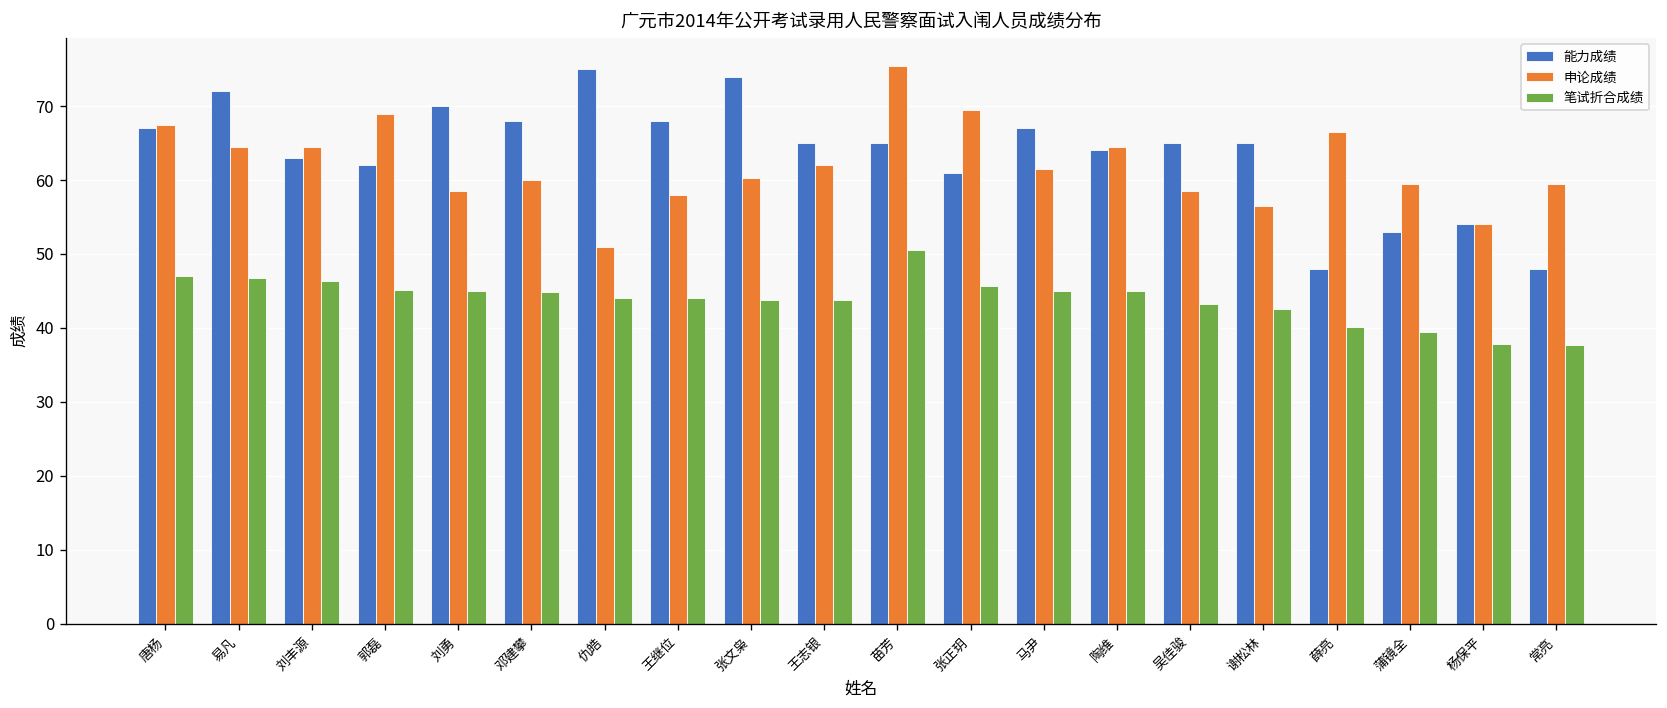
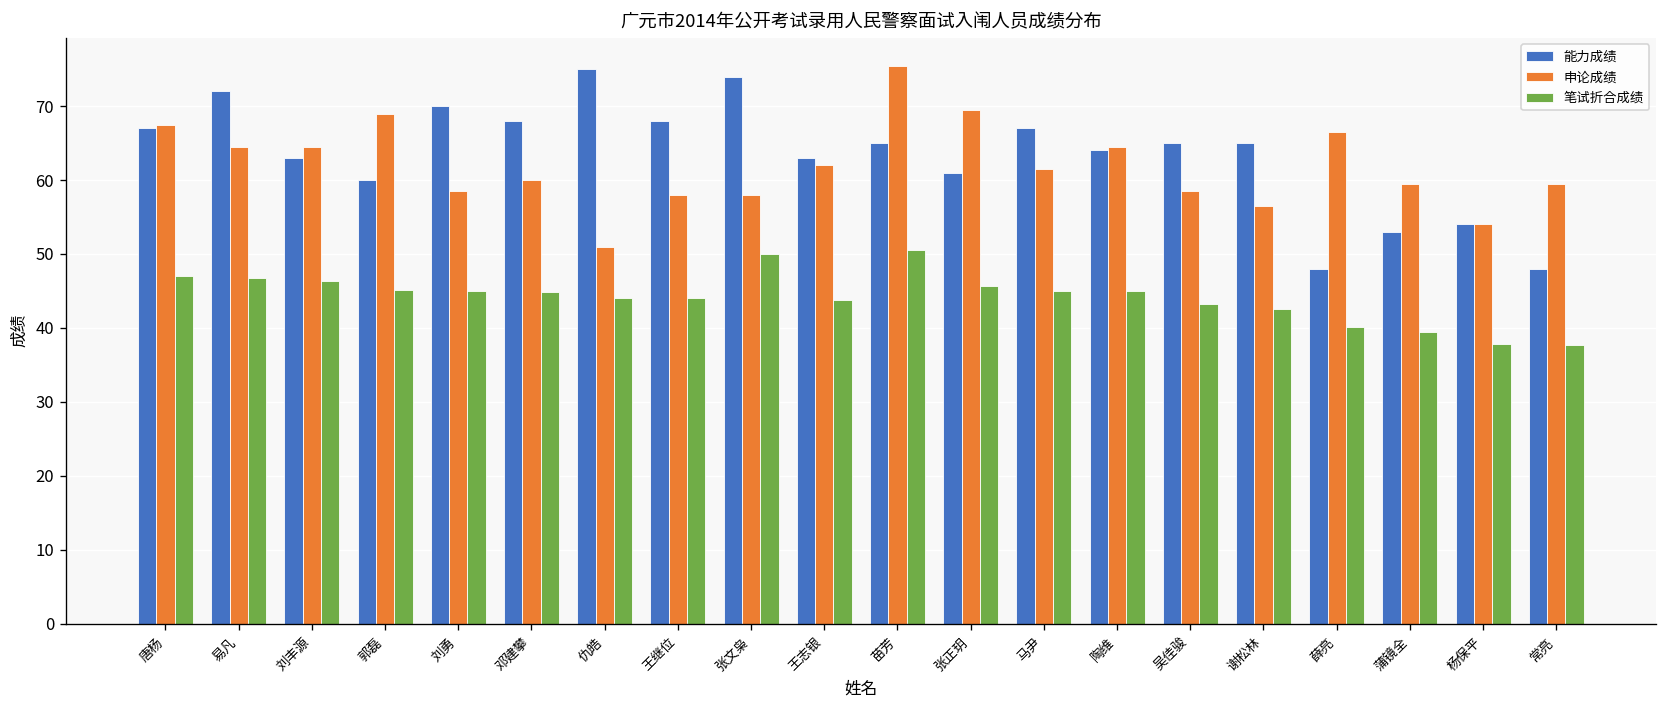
能力成绩, 郭磊: 62 -> 60
申论成绩, 张文枭: 60 -> 58
笔试折合成绩, 张文枭: 44 -> 50
能力成绩, 王志银: 65 -> 63
